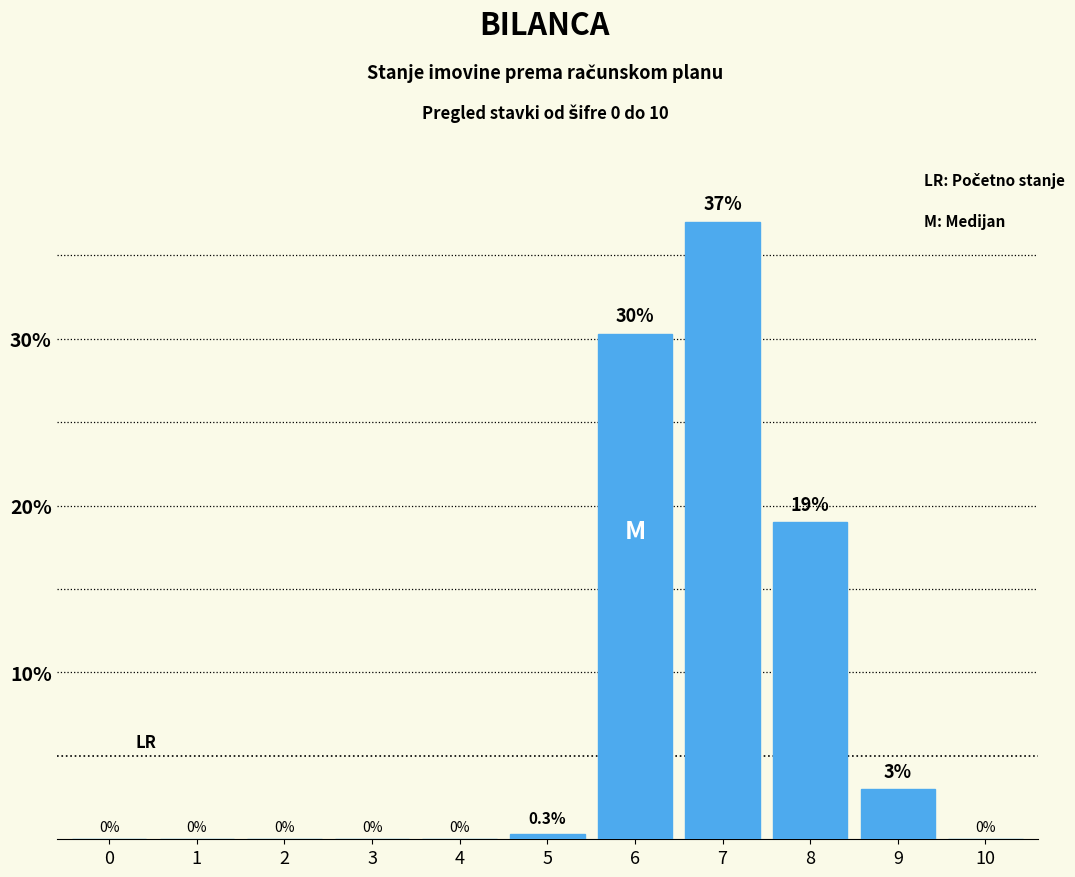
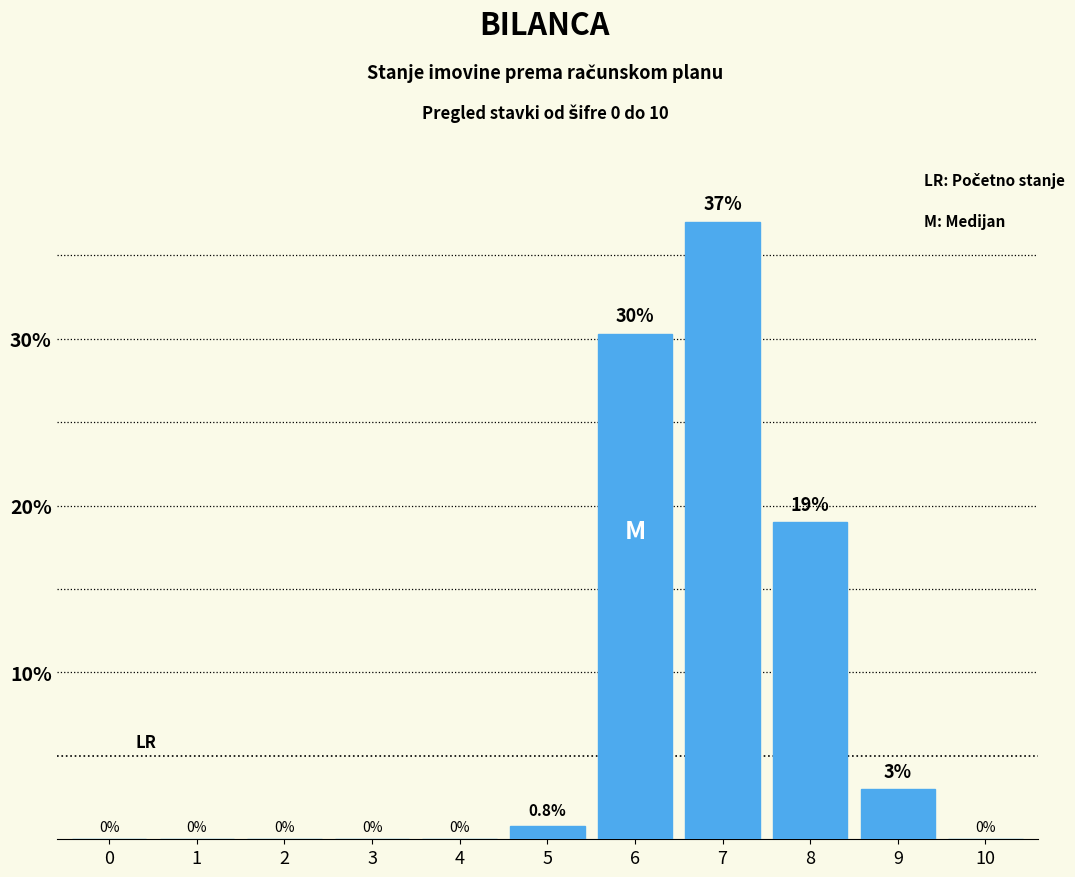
5: 0.3% -> 0.8%
